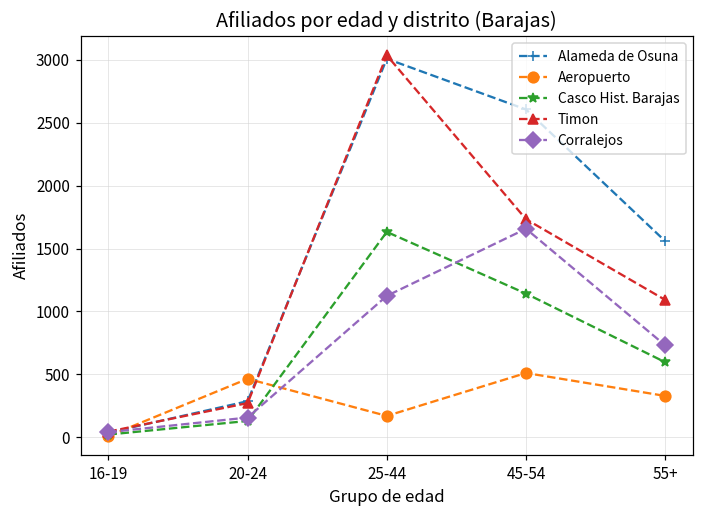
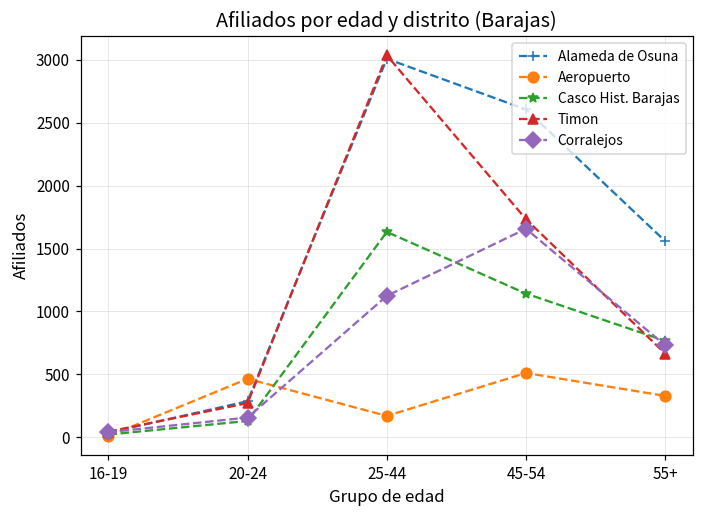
Casco Hist. Barajas, 55+: 600 -> 770
Timon, 55+: 1090 -> 670
